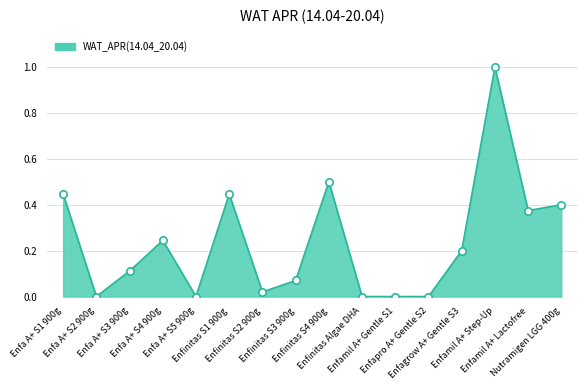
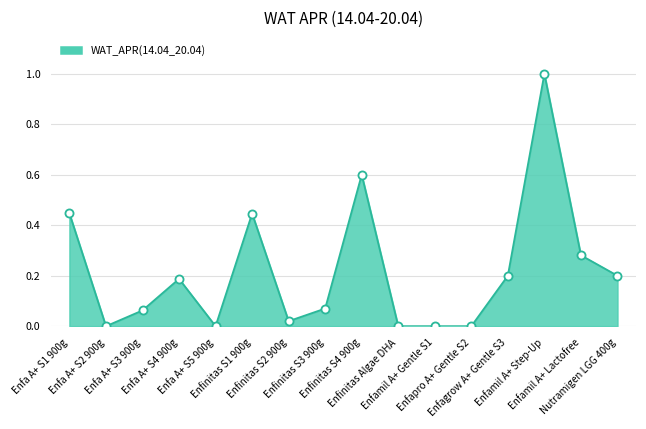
Enfa A+ S3 900g: 0.11 -> 0.06
Enfa A+ S4 900g: 0.24 -> 0.19
Enfinitas S4 900g: 0.5 -> 0.6
Enfamil A+ Lactofree: 0.38 -> 0.28
Nutramigen LGG 400g: 0.4 -> 0.2
